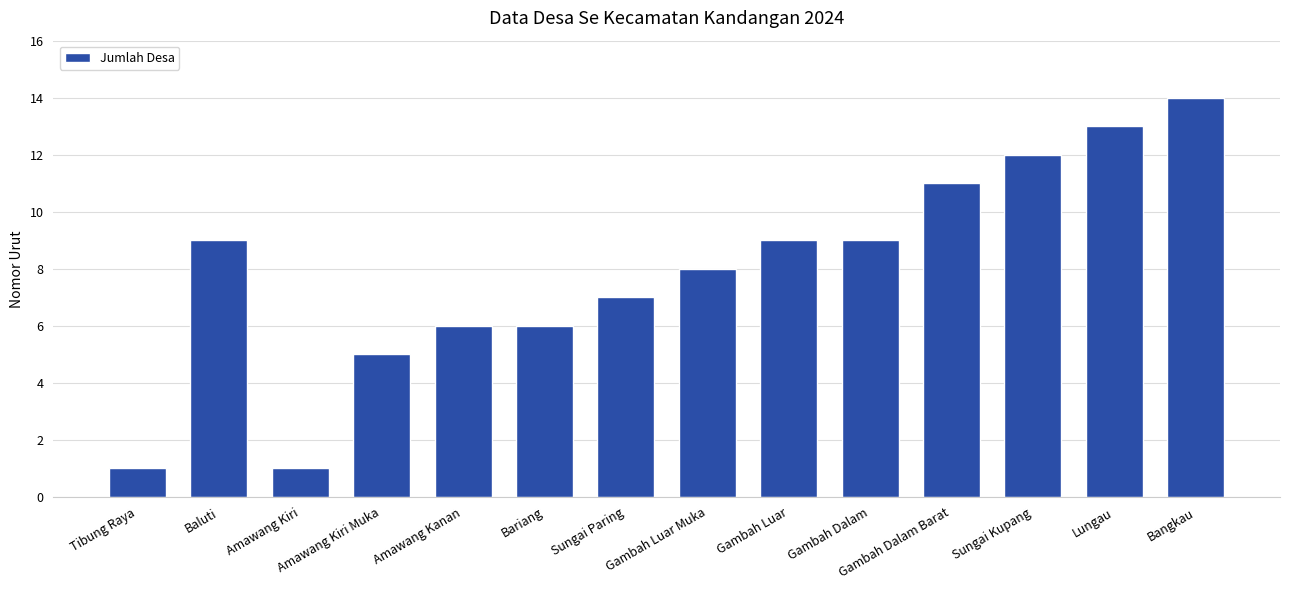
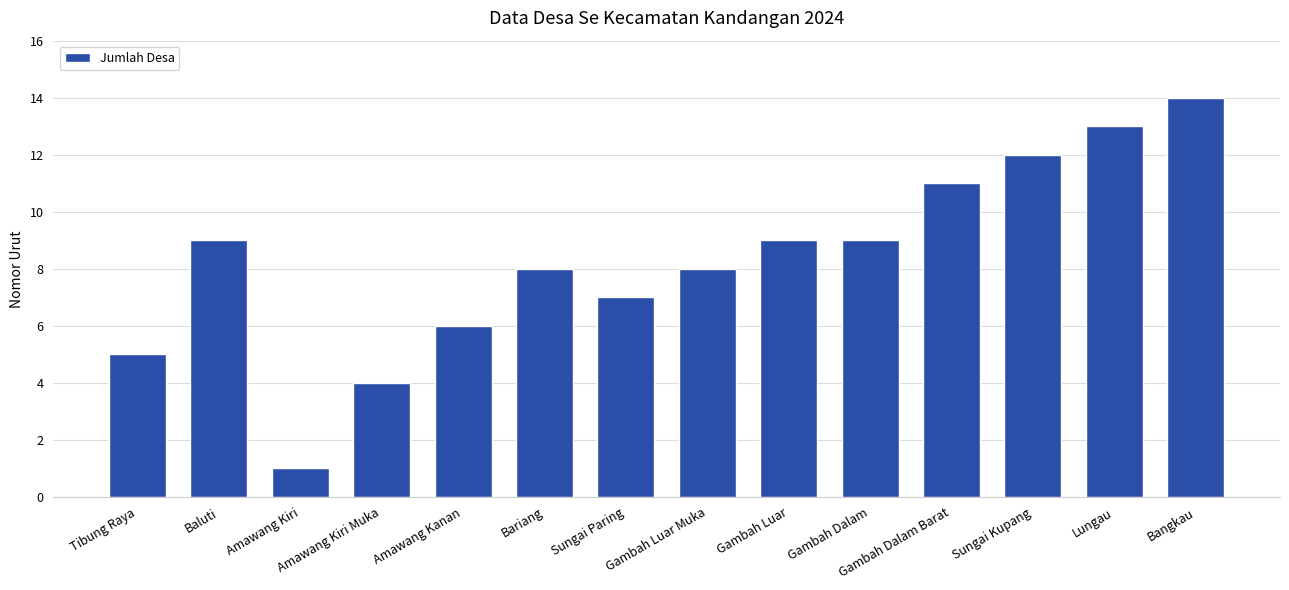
Tibung Raya: 1 -> 5
Amawang Kiri Muka: 5 -> 4
Bariang: 6 -> 8
